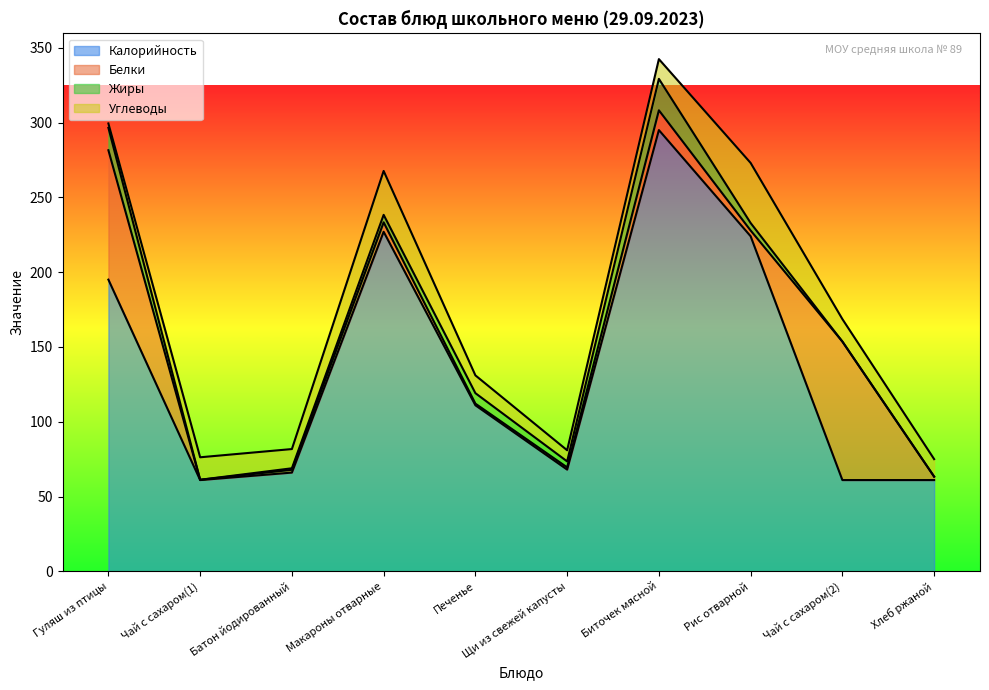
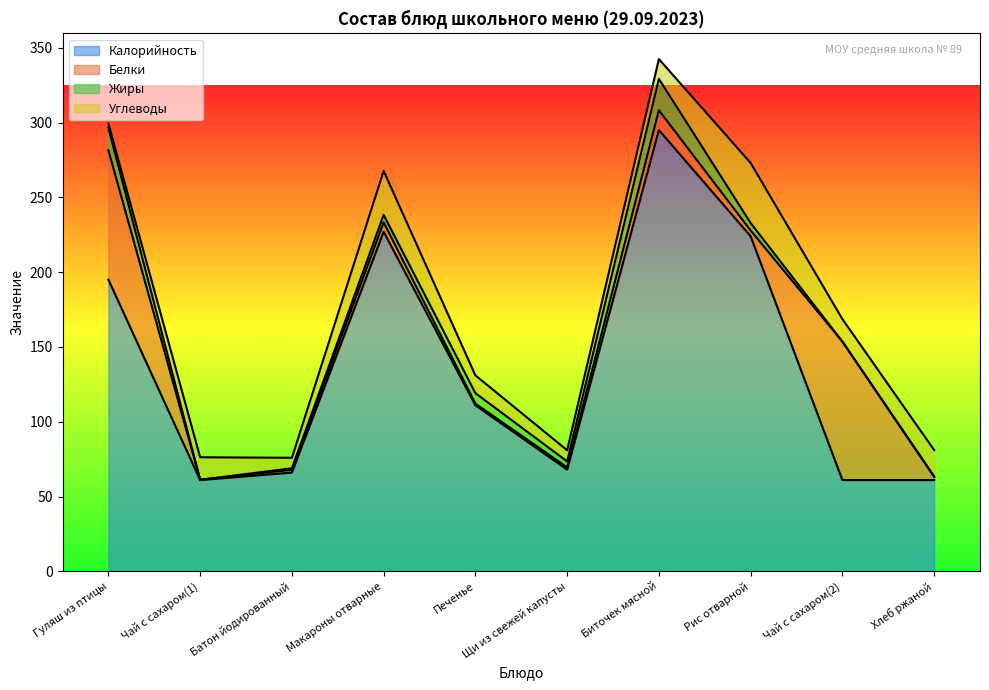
Углеводы, Батон йодированный: 13 -> 7
Углеводы, Хлеб ржаной: 12 -> 18
